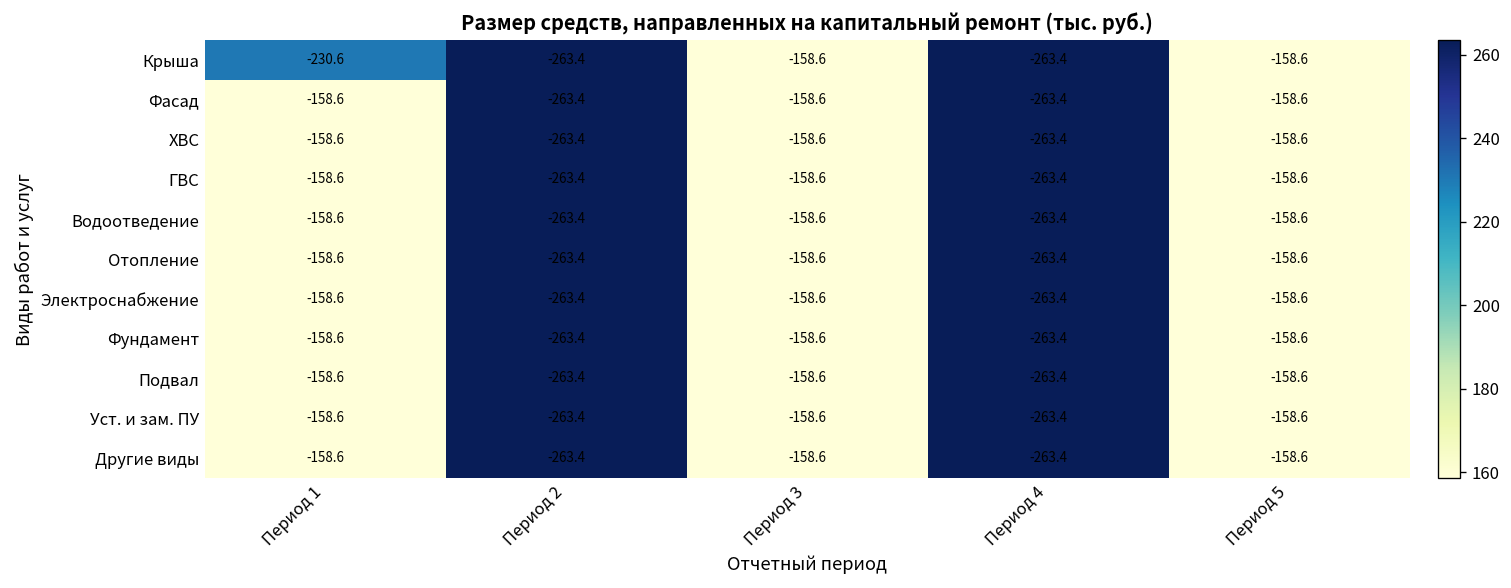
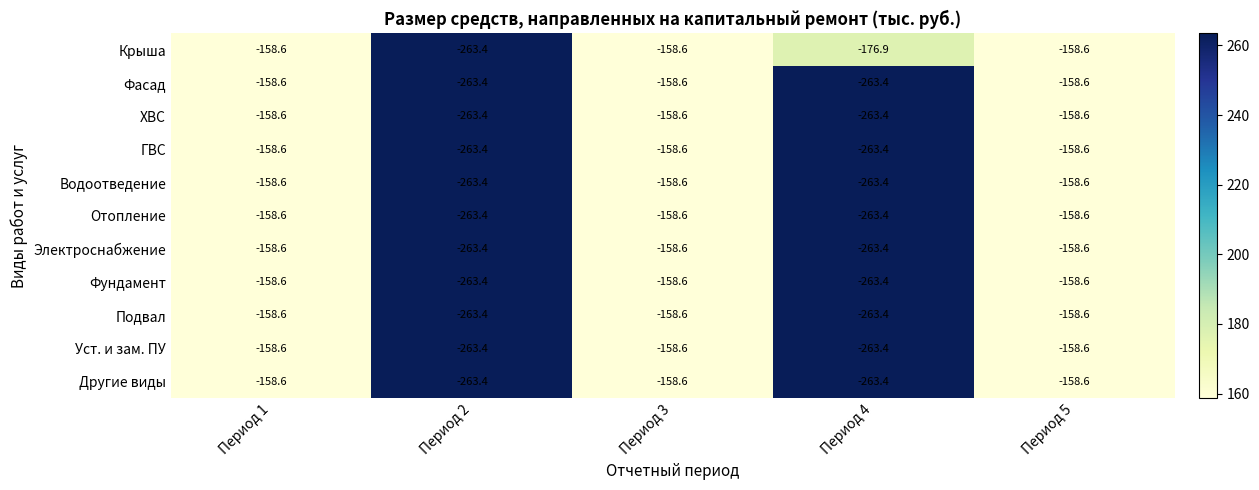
Крыша, Период 1: -230.6 -> -158.6
Крыша, Период 4: -263.4 -> -176.9
